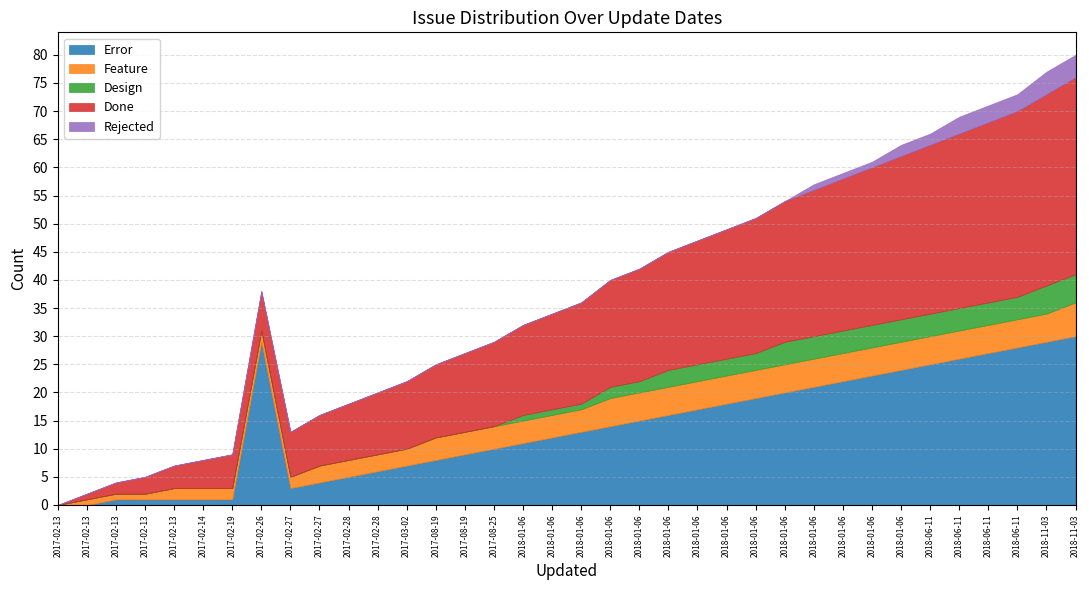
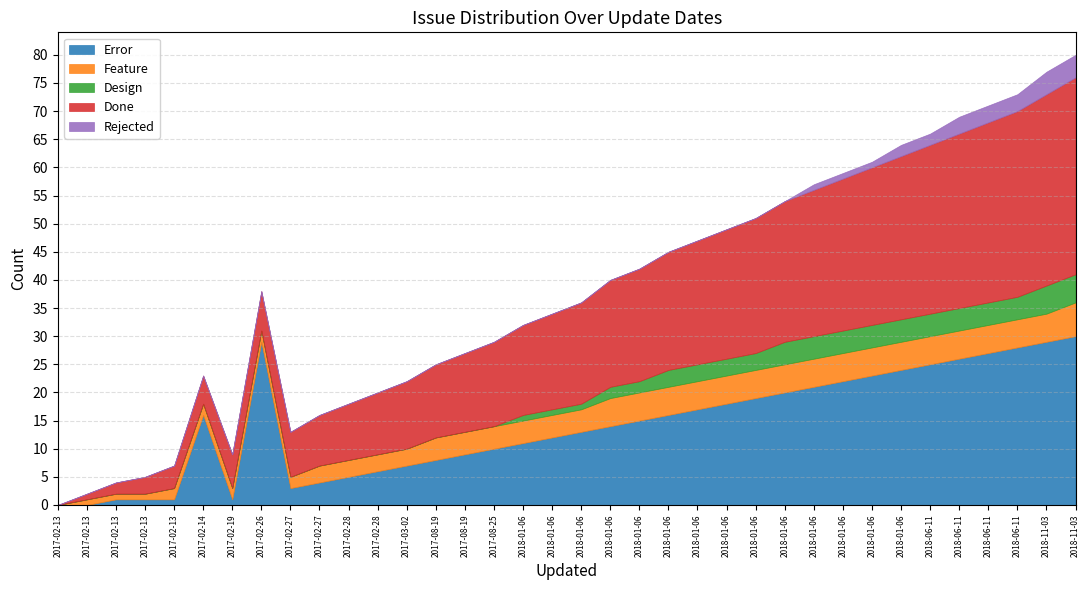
Error, 2017-02-14: 1 -> 16
